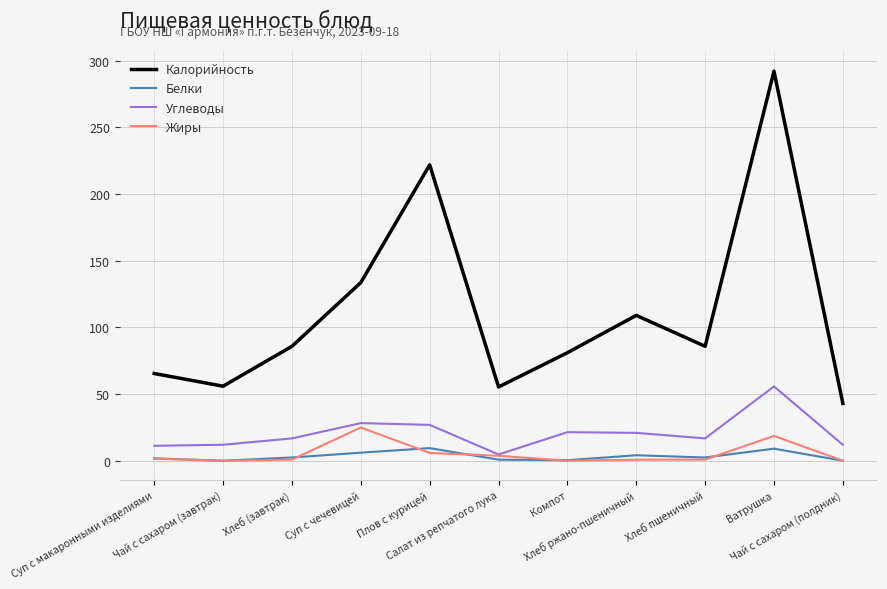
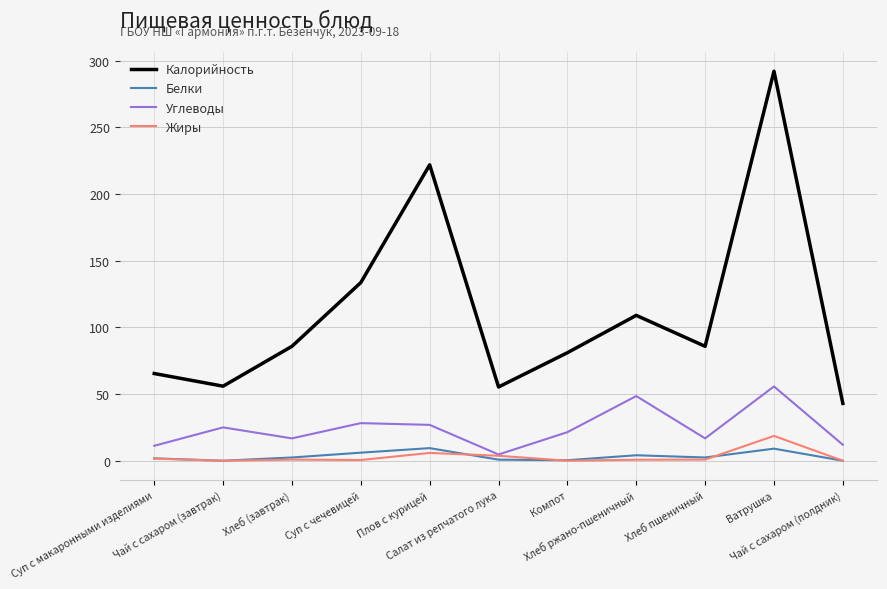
Углеводы, Чай с сахаром (завтрак): 12 -> 25
Жиры, Суп с чечевицей: 25 -> 1
Углеводы, Хлеб ржано-пшеничный: 21 -> 49
